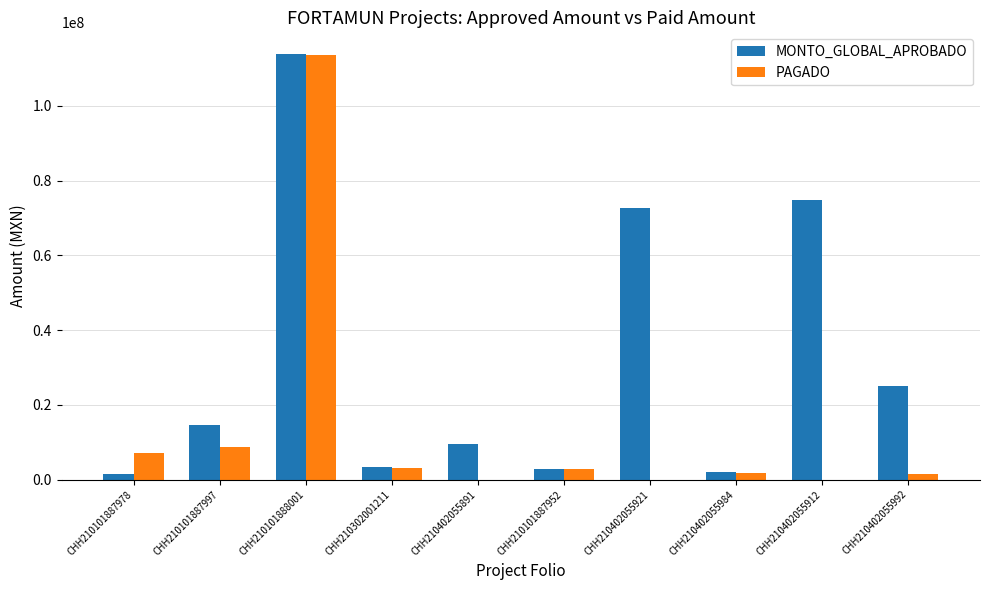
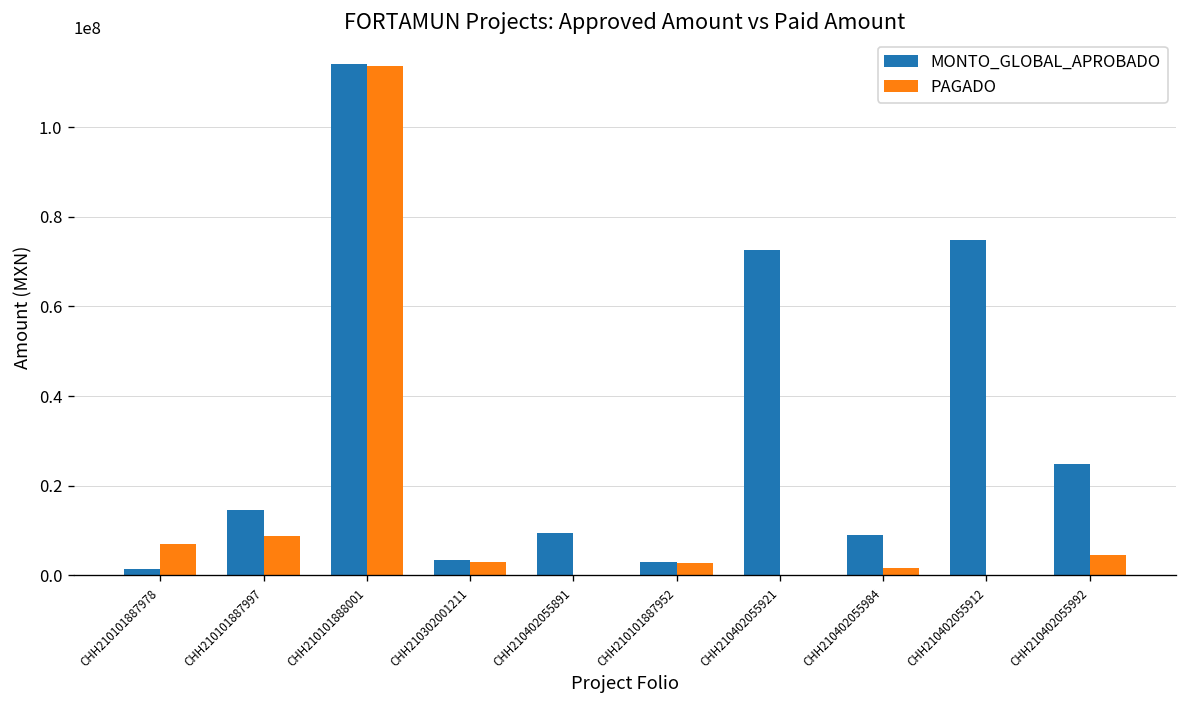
MONTO_GLOBAL_APROBADO, CHH210402055984: 2000000 -> 9000000
PAGADO, CHH210402055992: 2000000 -> 5000000
